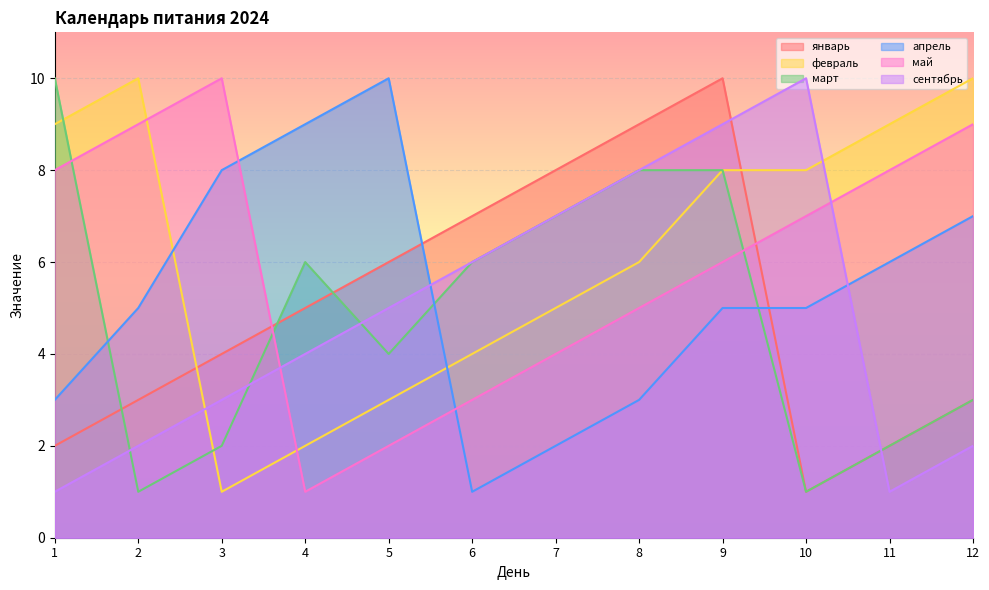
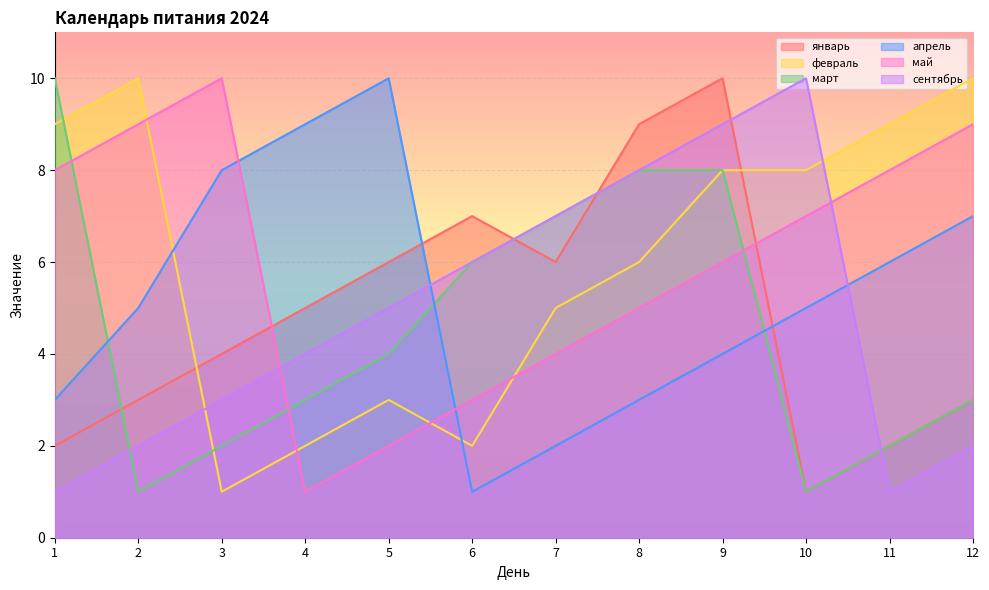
март, 4: 6 -> 3
февраль, 6: 4 -> 2
январь, 7: 8 -> 6
апрель, 9: 5 -> 4
